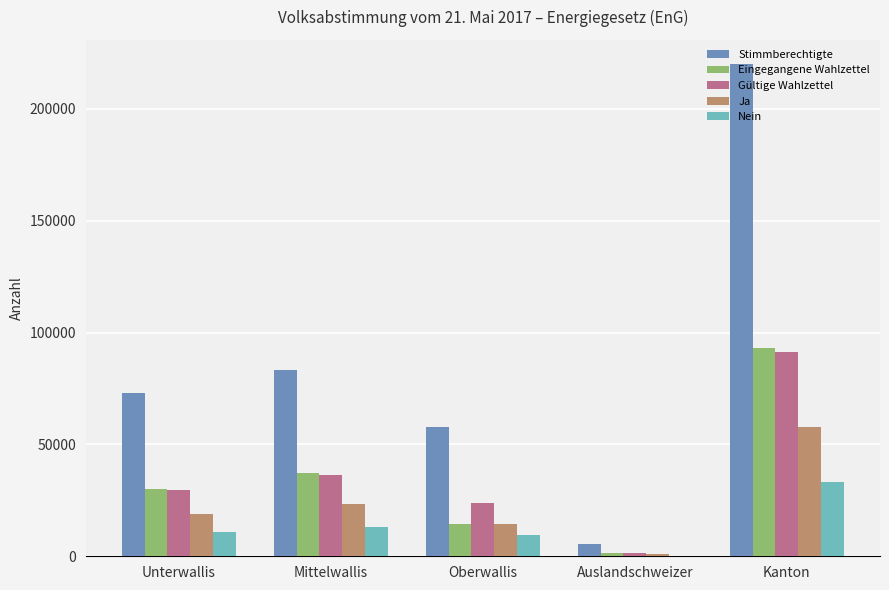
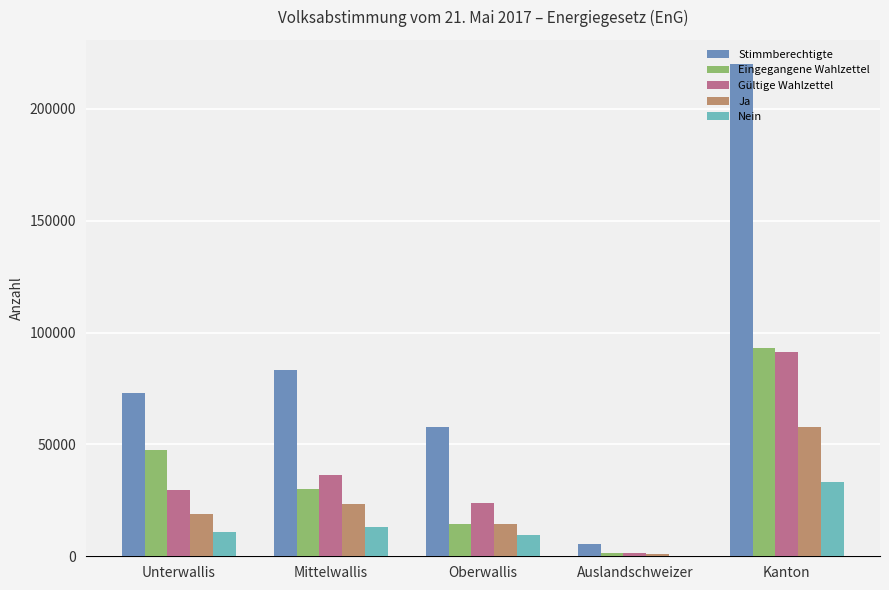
Eingegangene Wahlzettel, Unterwallis: 30000 -> 47000
Eingegangene Wahlzettel, Mittelwallis: 37000 -> 30000
